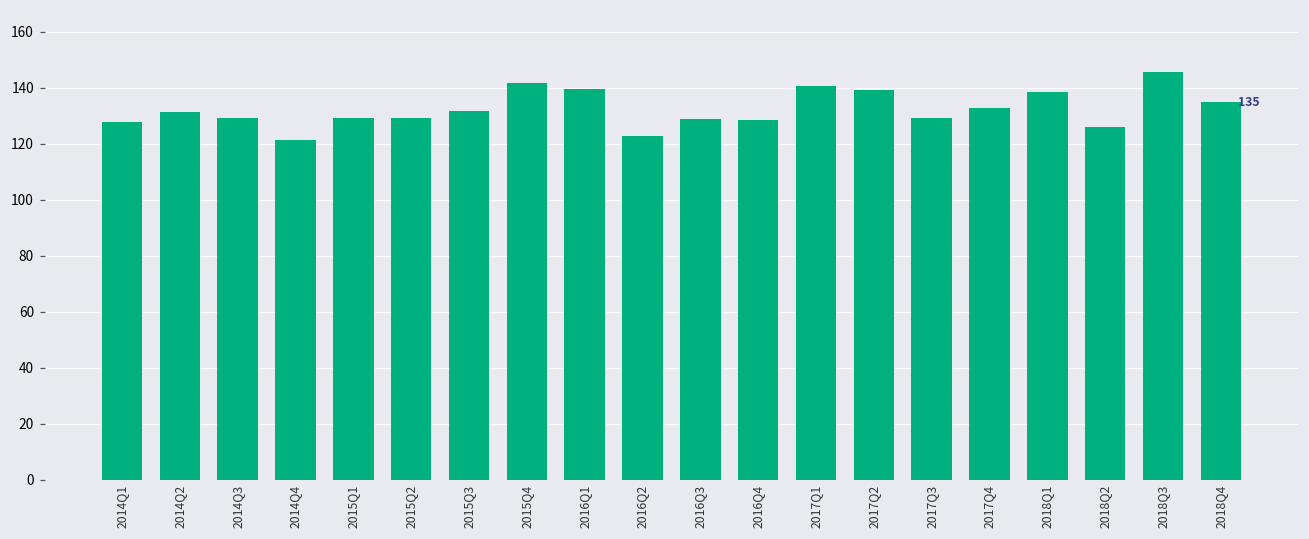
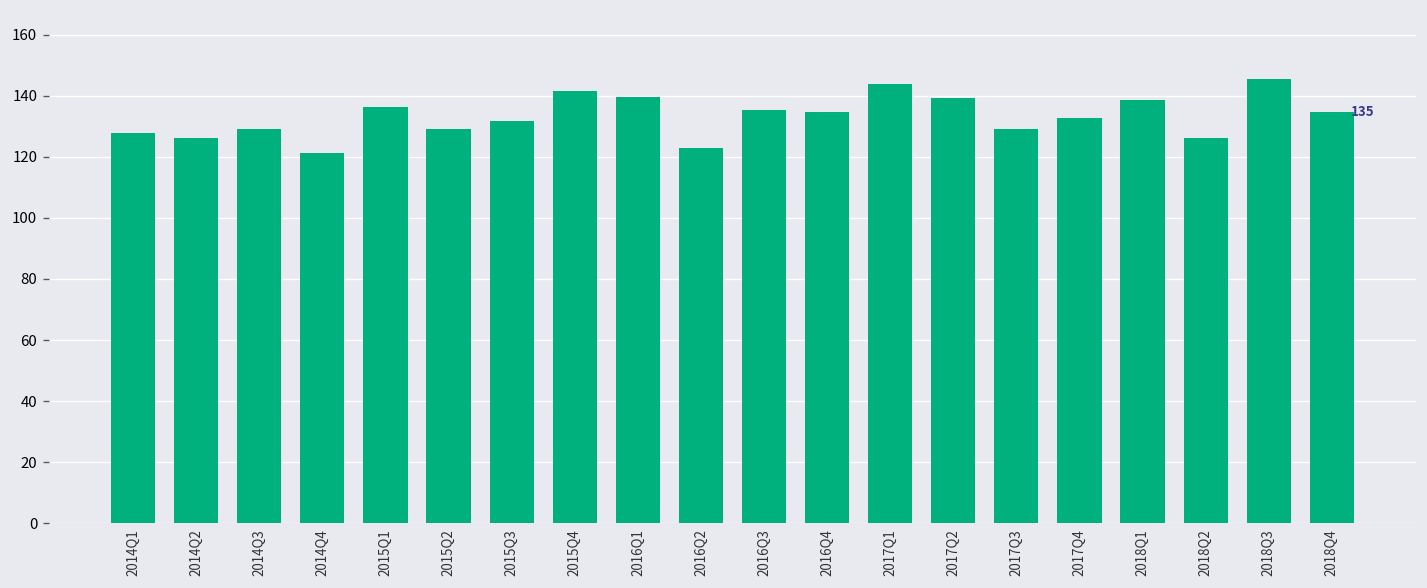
2014Q2: 131 -> 126
2015Q1: 129 -> 136
2016Q3: 129 -> 135
2016Q4: 129 -> 135
2017Q1: 141 -> 144
